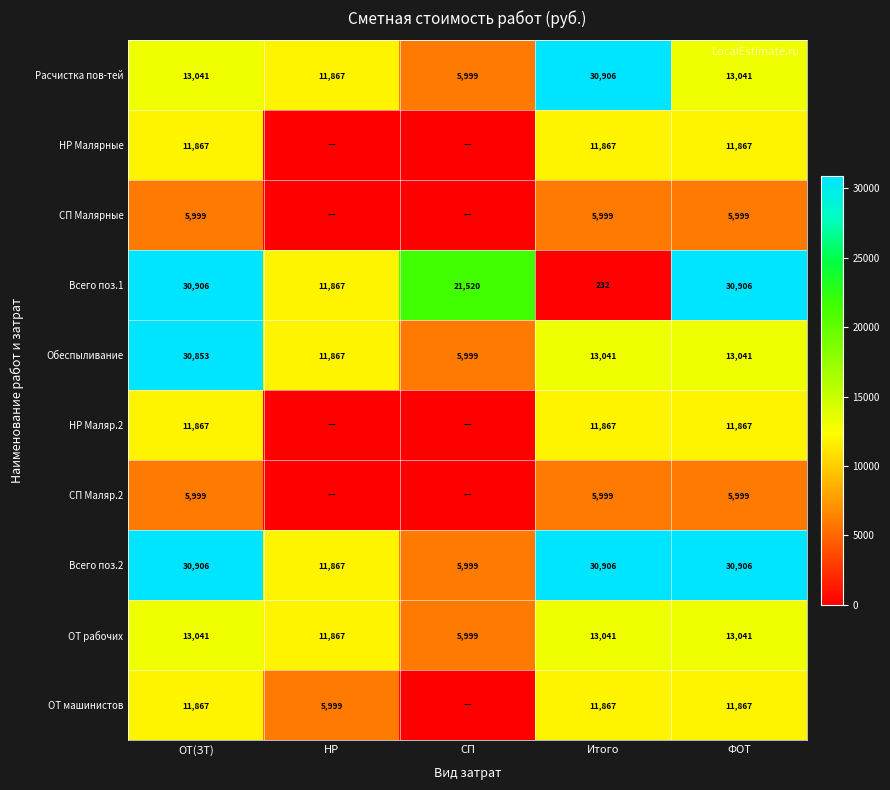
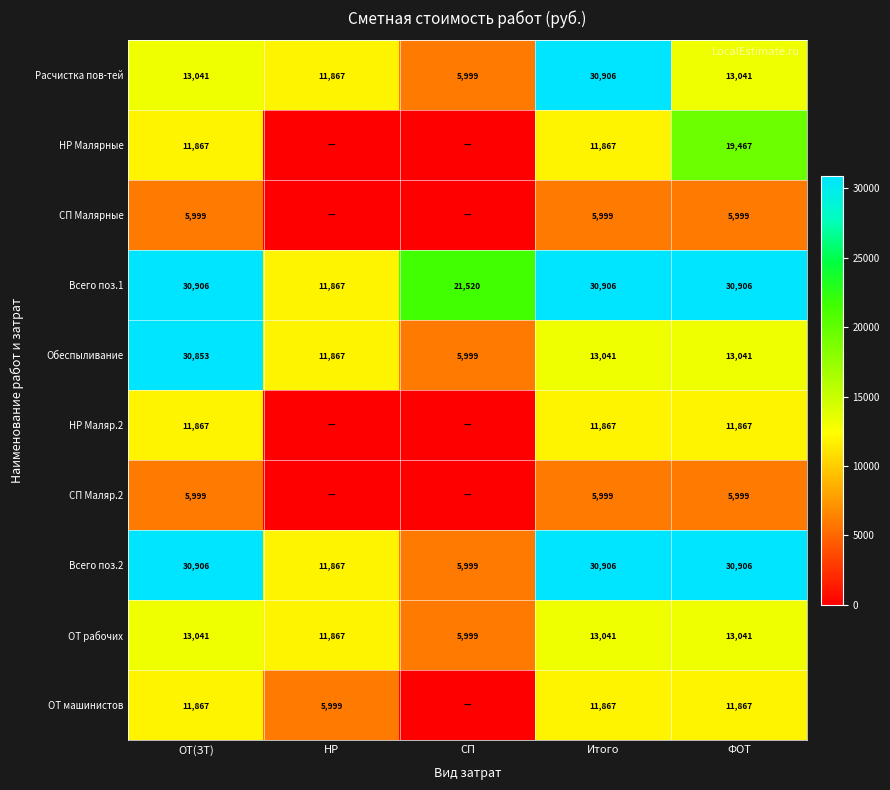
НР Малярные, ФОТ: 11,867 -> 19,467
Всего поз.1, Итого: 232 -> 30,906
